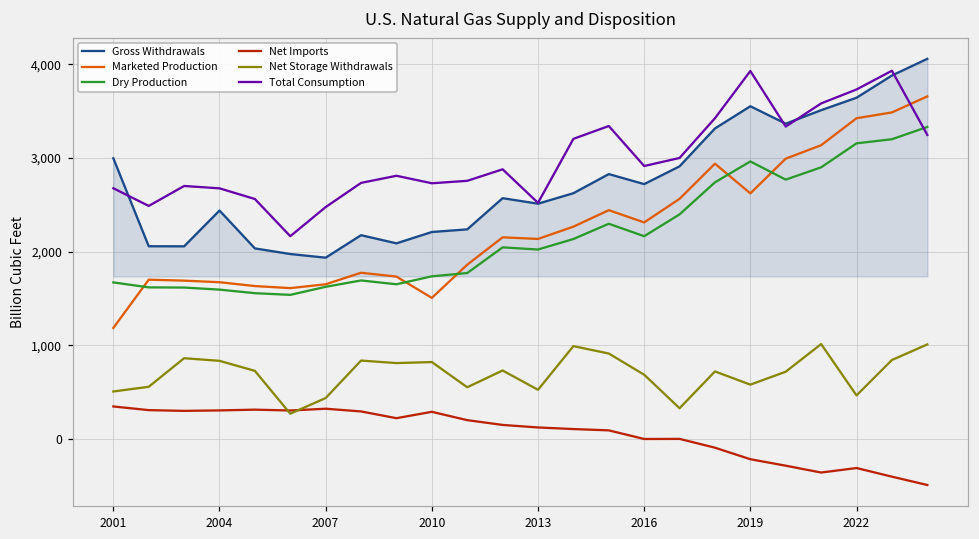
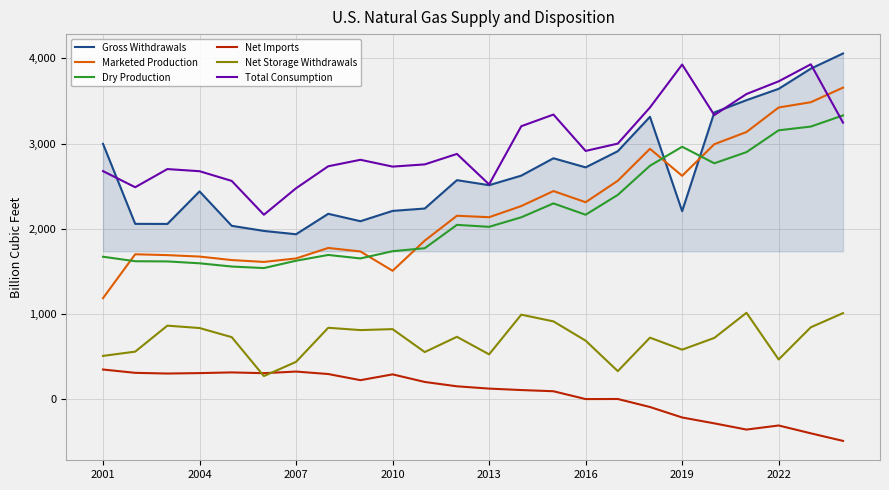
Gross Withdrawals, 2019: 3,600 -> 2,200
